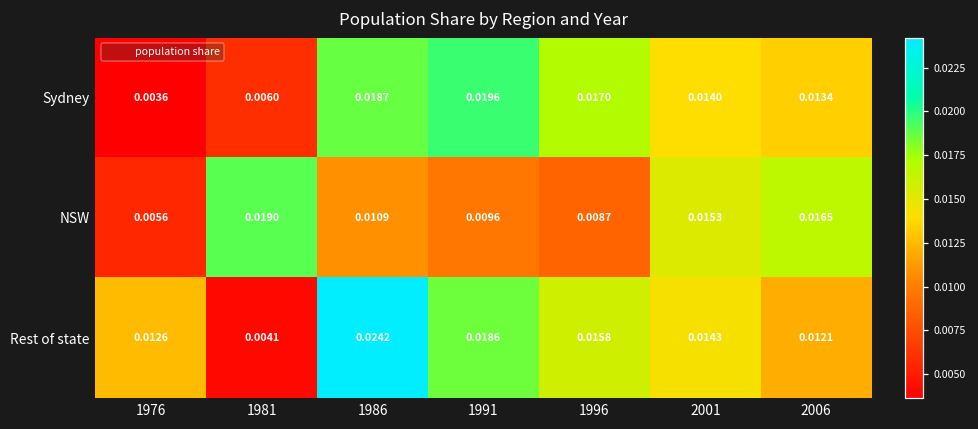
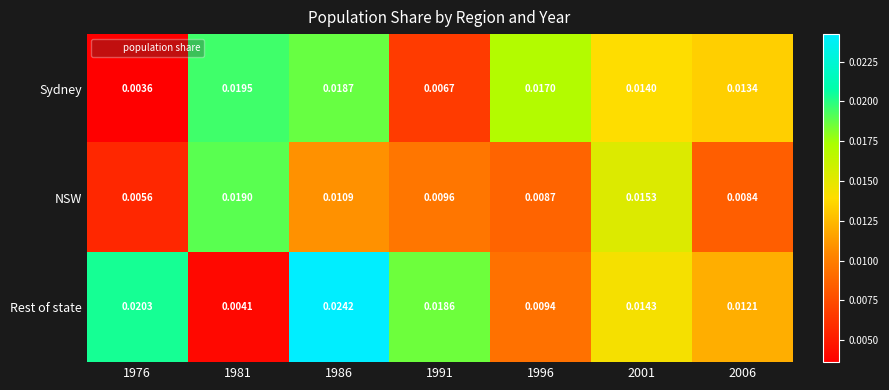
Sydney, 1981: 0.0060 -> 0.0195
Sydney, 1991: 0.0196 -> 0.0067
NSW, 2006: 0.0165 -> 0.0084
Rest of state, 1976: 0.0126 -> 0.0203
Rest of state, 1996: 0.0158 -> 0.0094
